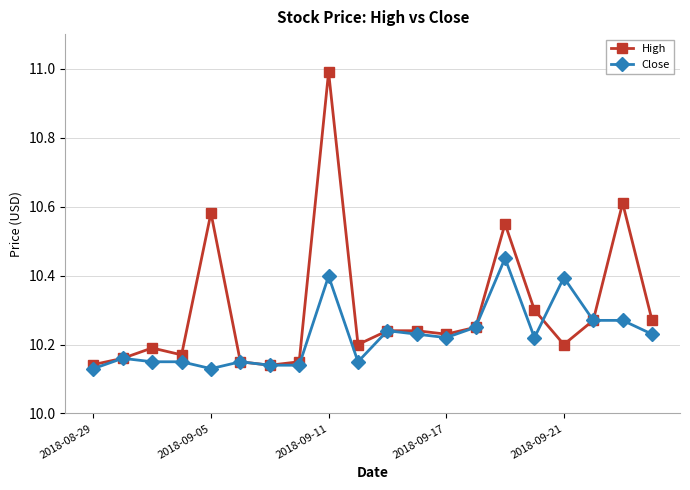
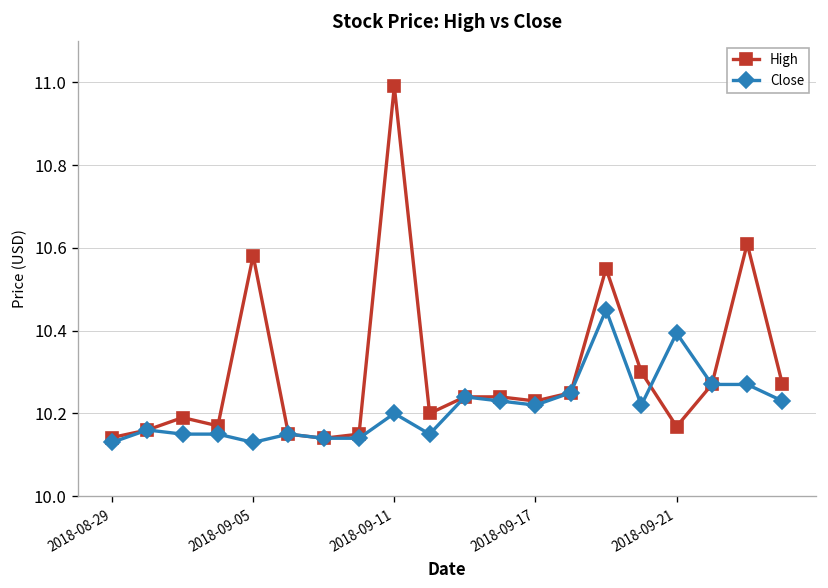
Close, 2018-09-11: 10.40 -> 10.20
High, 2018-09-21: 10.20 -> 10.17
